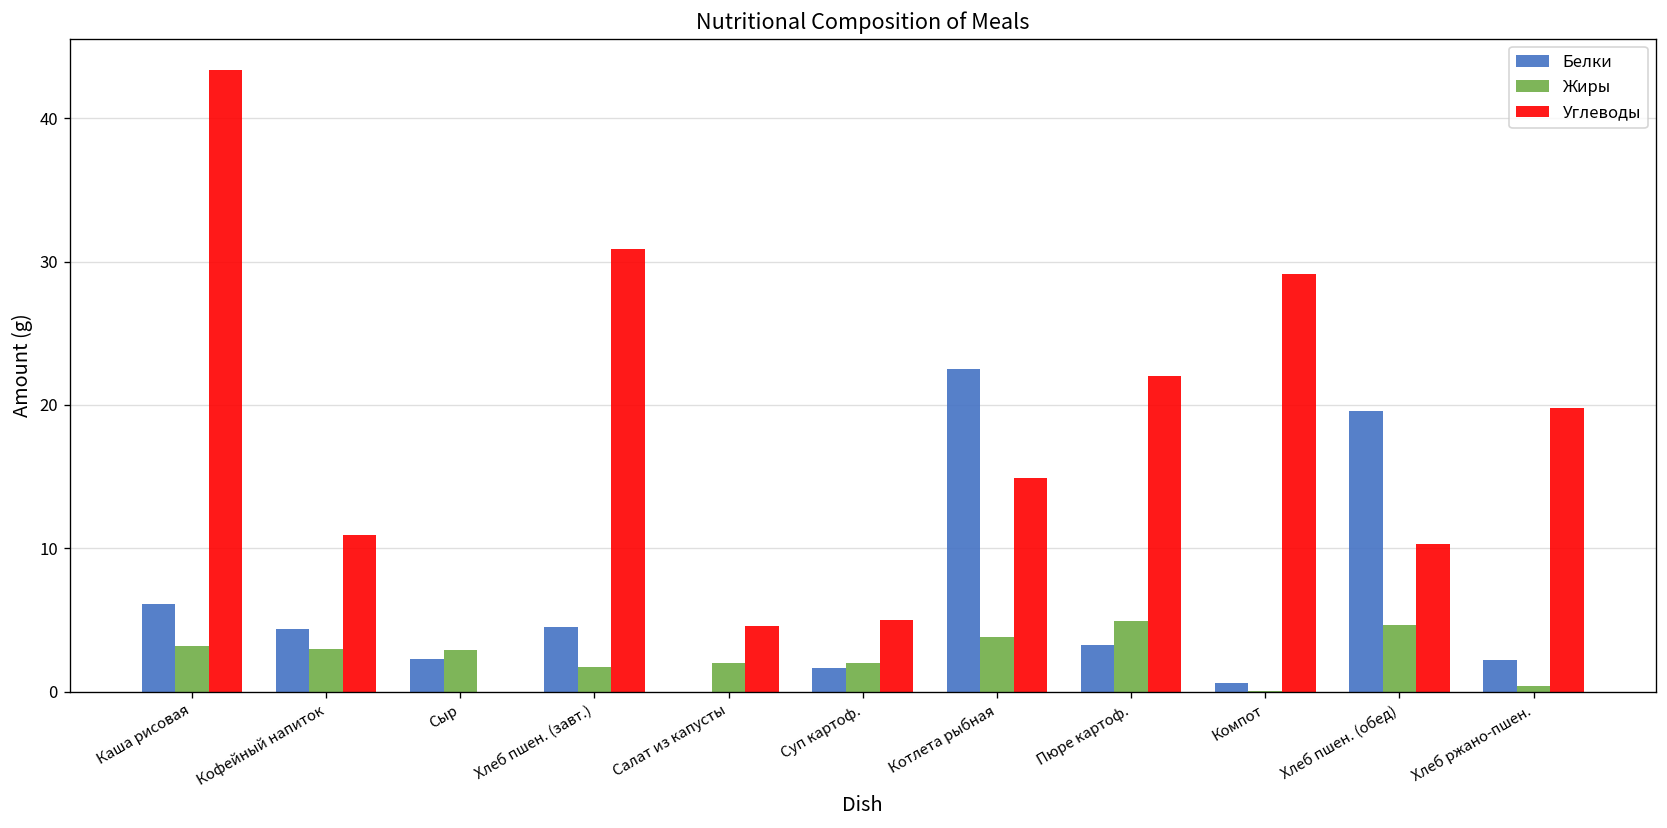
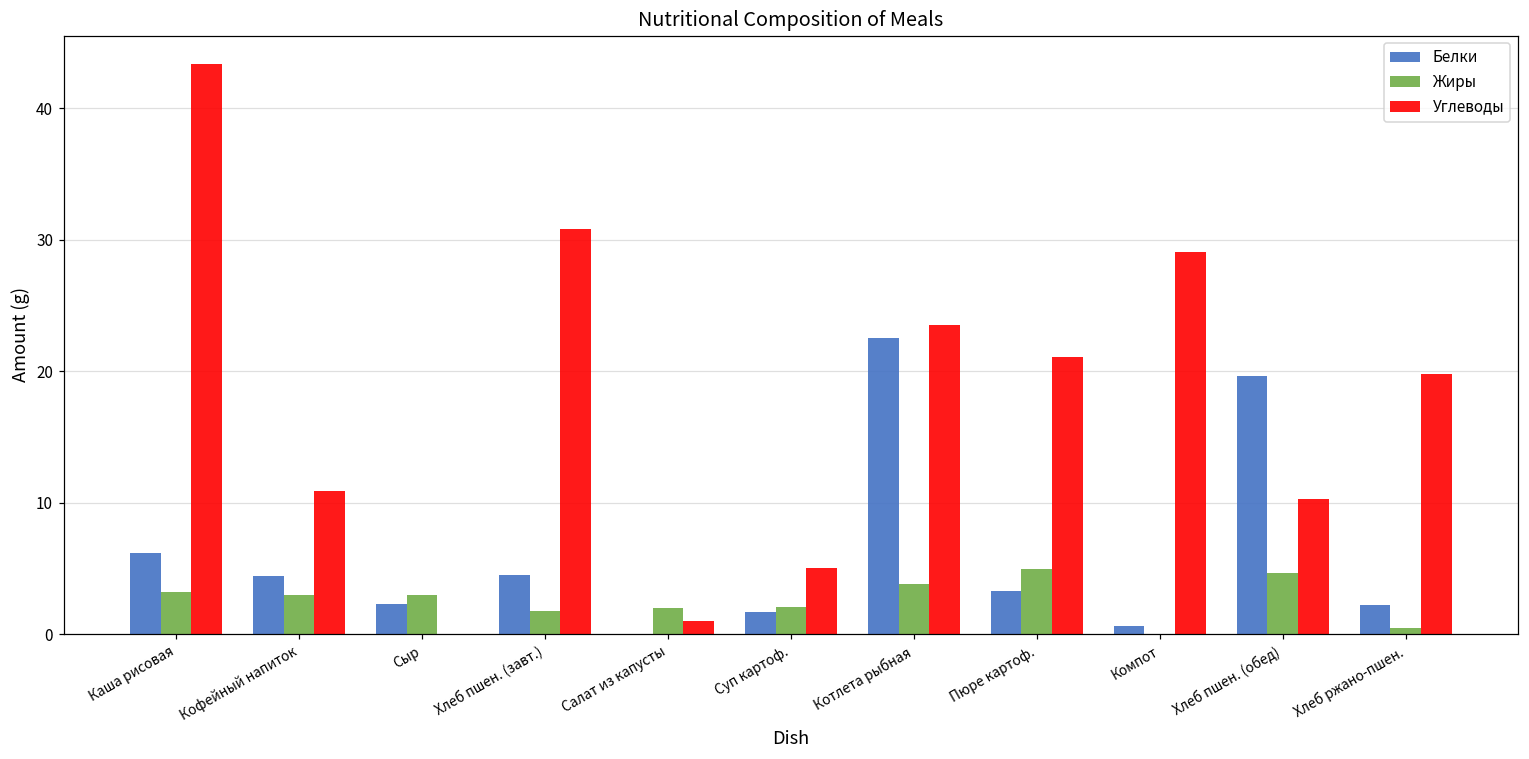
Углеводы, Салат из капусты: 4.6 -> 1.0
Углеводы, Котлета рыбная: 14.9 -> 23.5
Углеводы, Пюре картоф.: 22.0 -> 21.1
